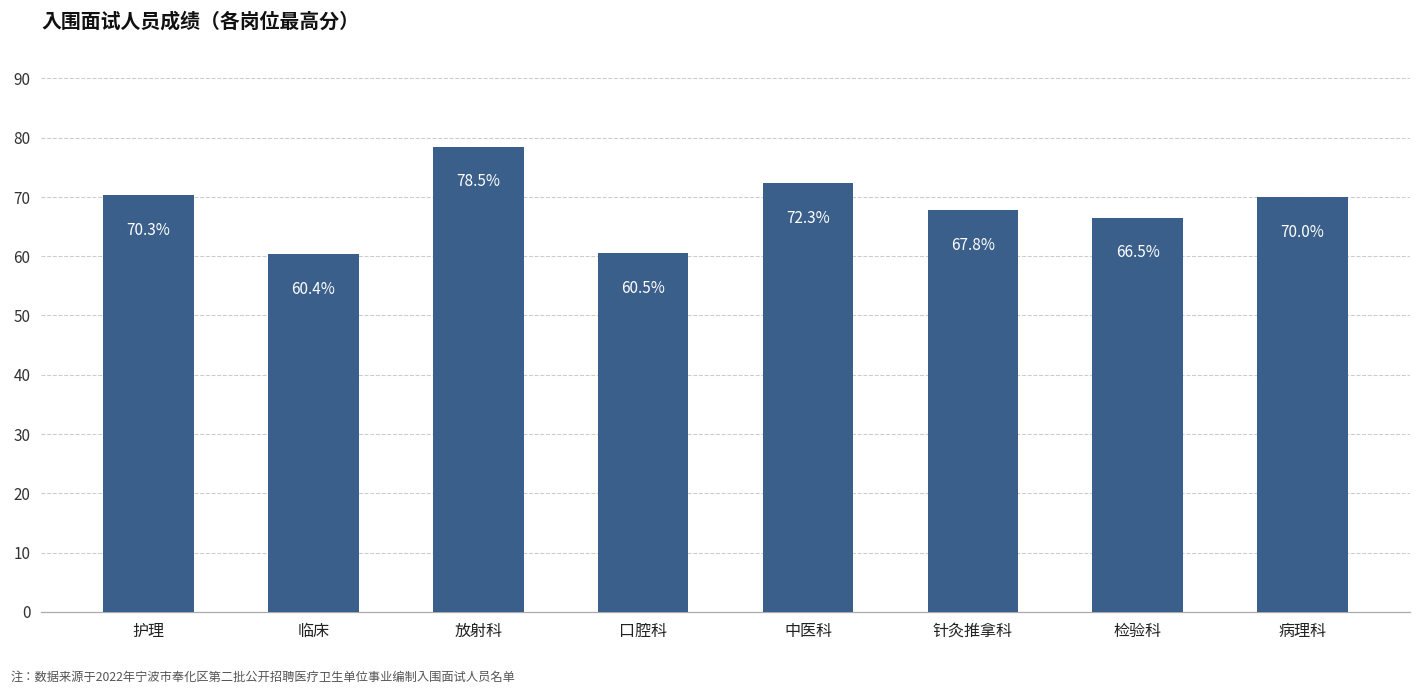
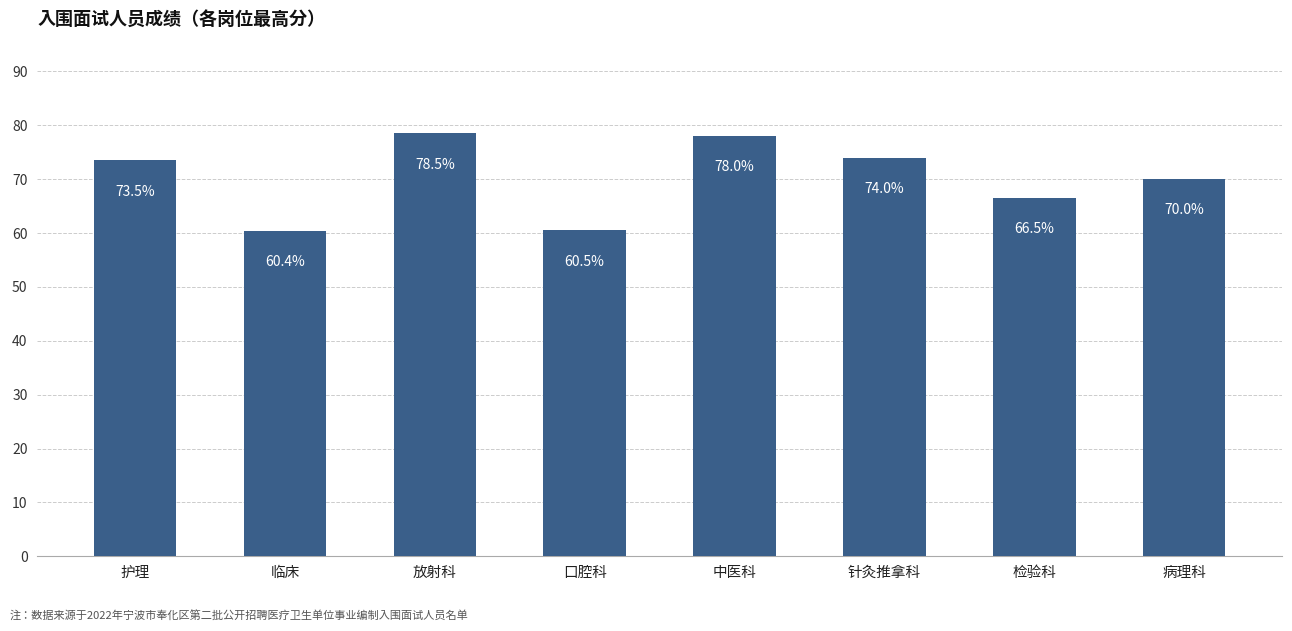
护理: 70.3% -> 73.5%
中医科: 72.3% -> 78.0%
针灸推拿科: 67.8% -> 74.0%
